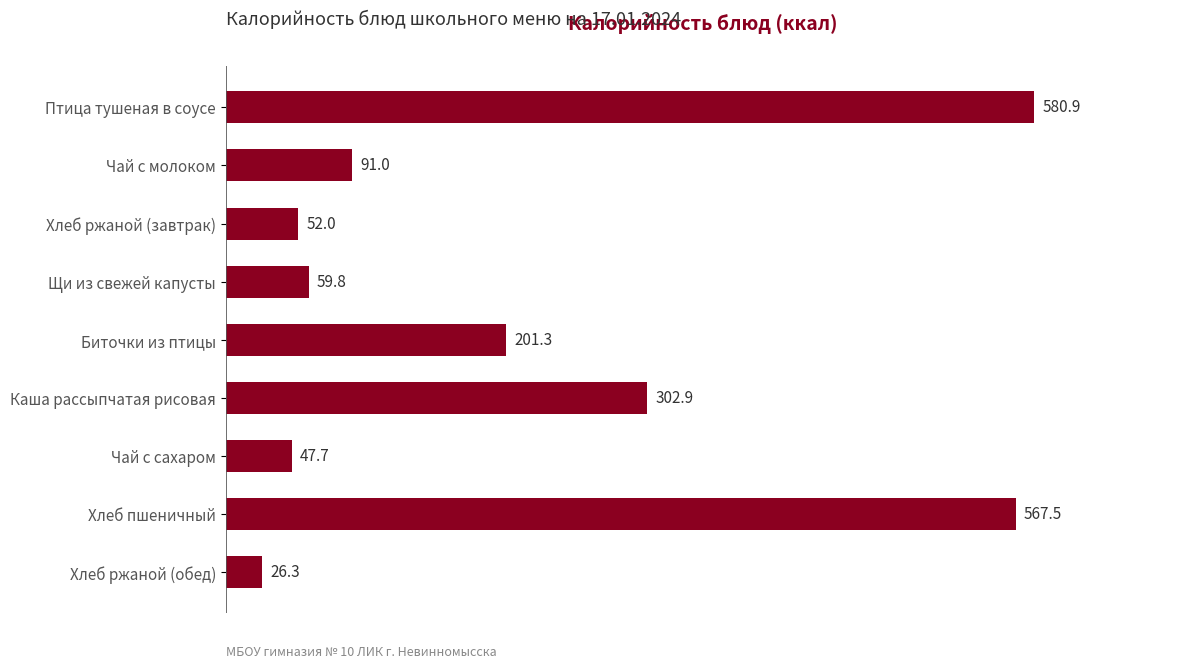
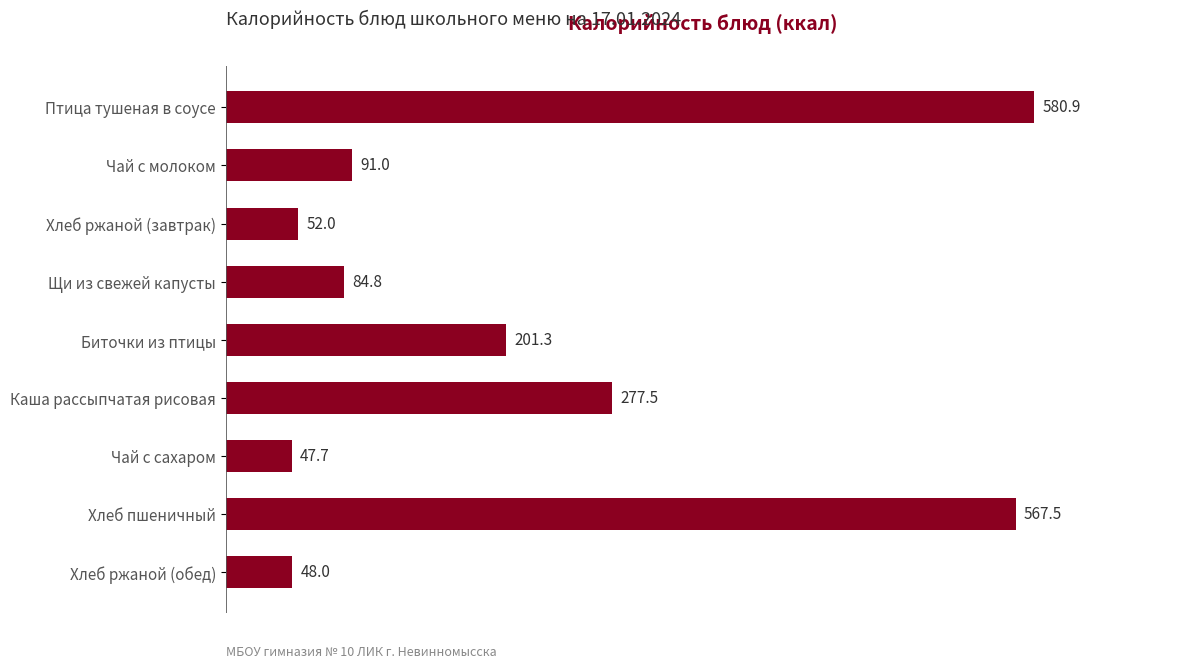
Щи из свежей капусты: 59.8 -> 84.8
Каша рассыпчатая рисовая: 302.9 -> 277.5
Хлеб ржаной (обед): 26.3 -> 48.0
